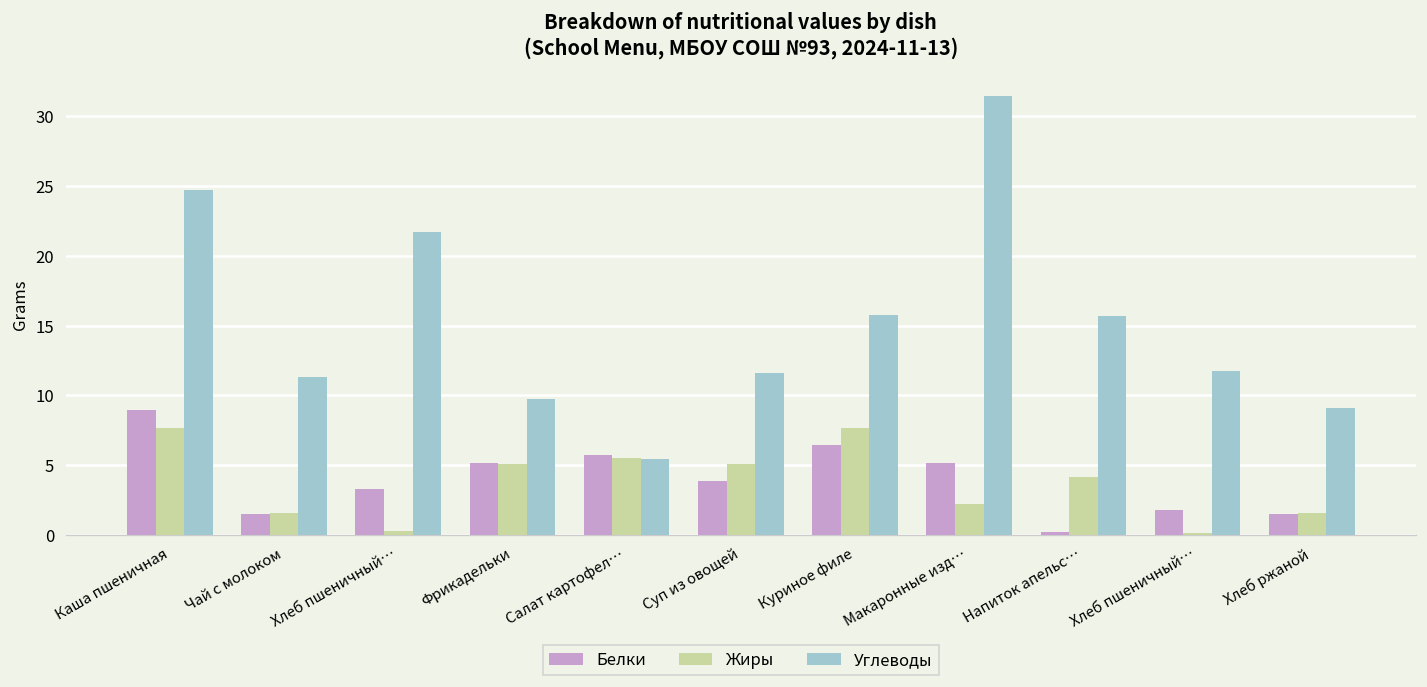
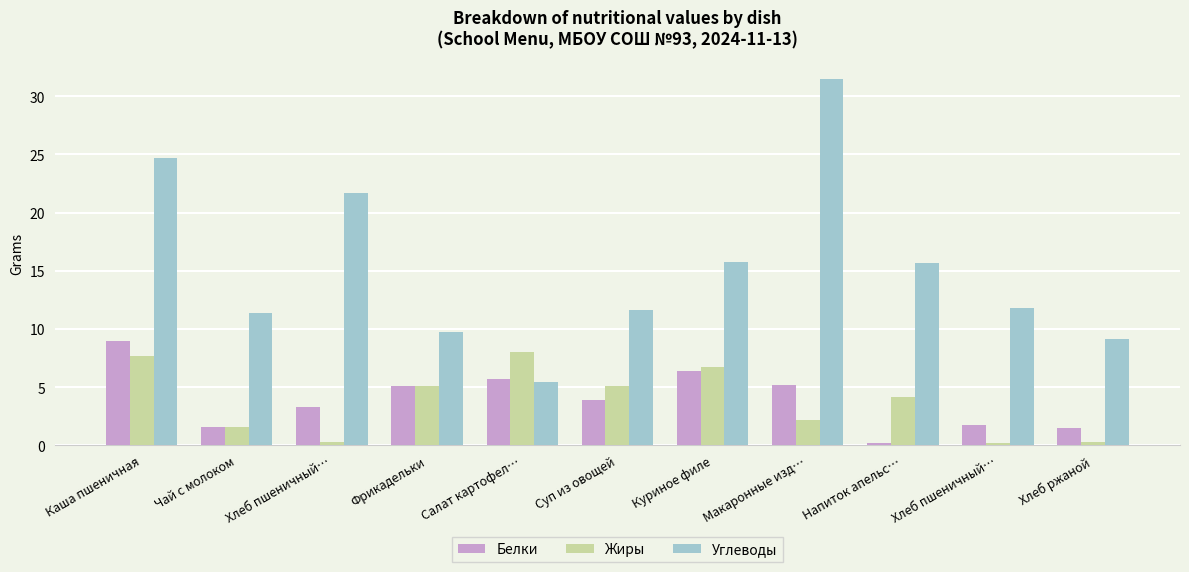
Жиры, Салат картофел…: 5.5 -> 8.0
Жиры, Куриное филе: 7.7 -> 6.8
Жиры, Хлеб ржаной: 1.6 -> 0.3
